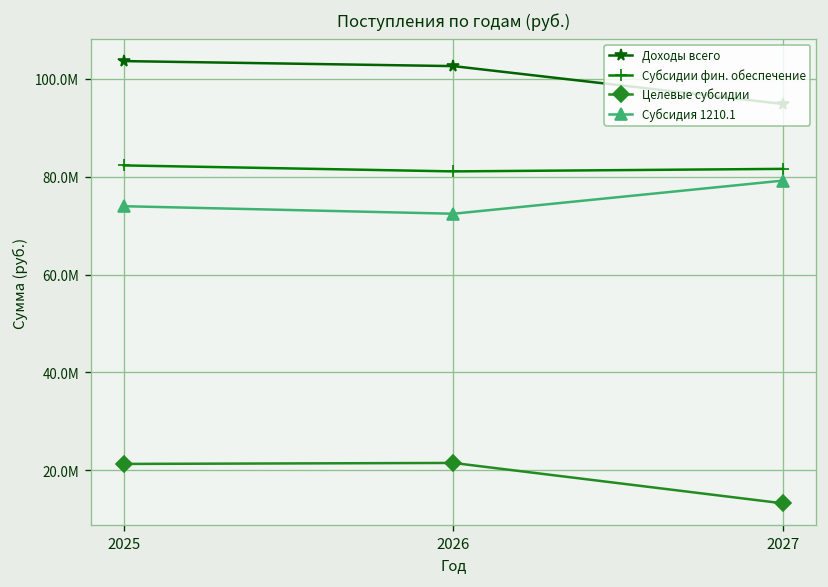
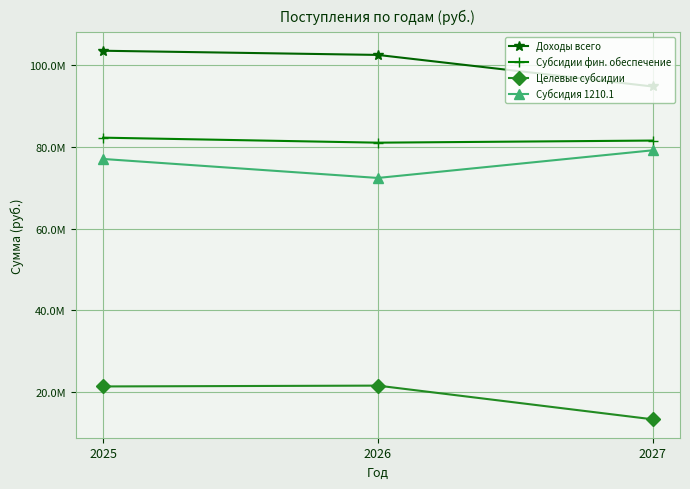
Субсидия 1210.1, 2025: 74000000 -> 77000000
